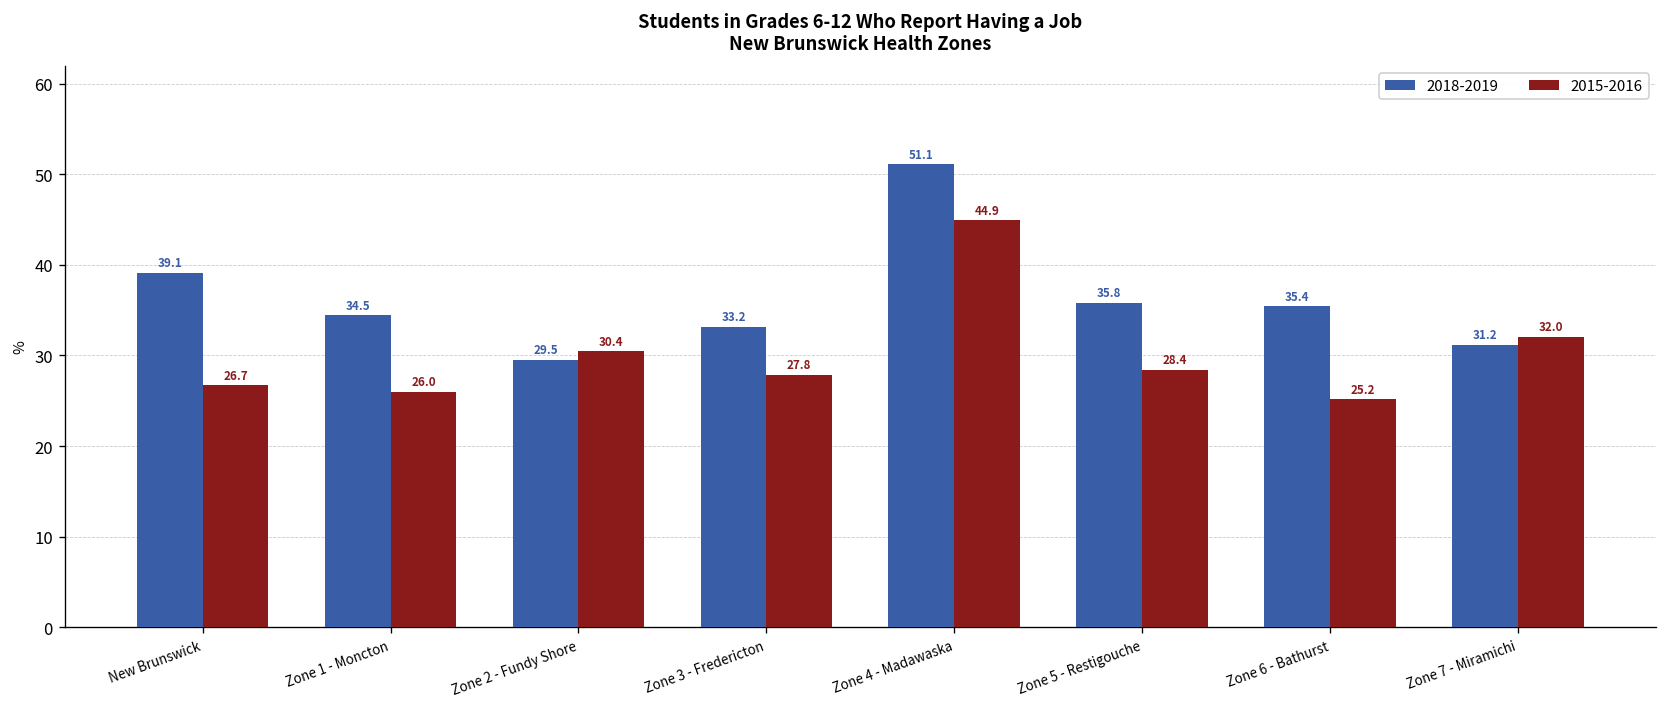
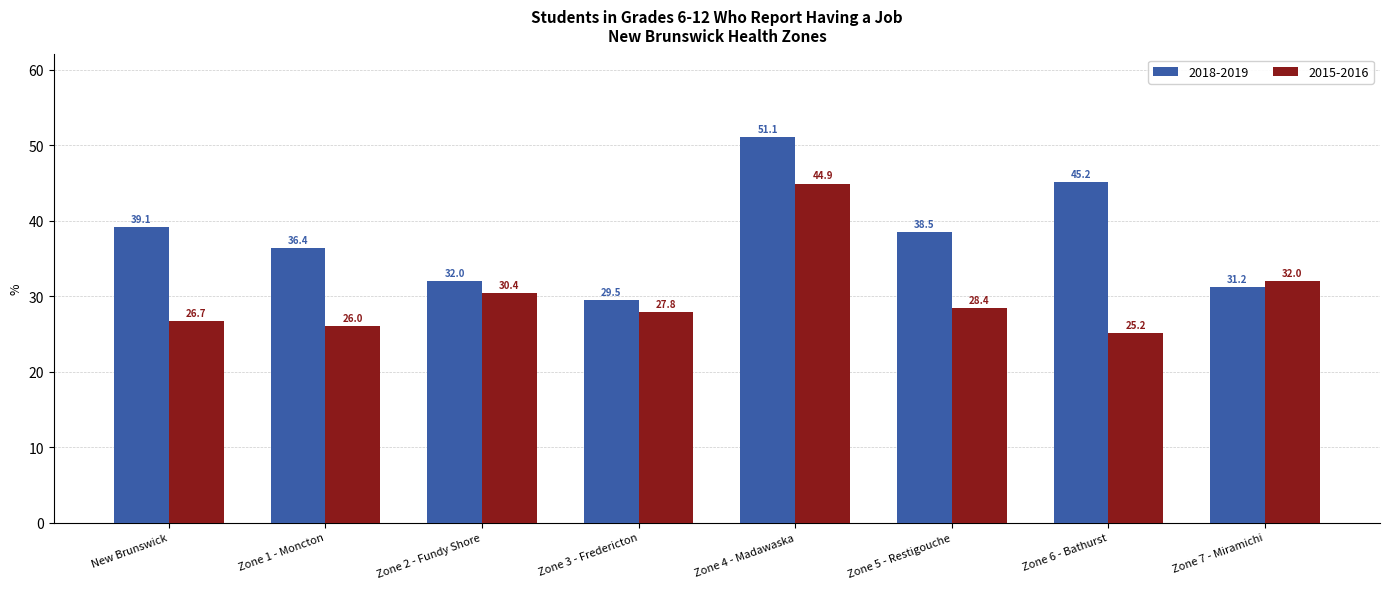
2018-2019, Zone 1 - Moncton: 34.5 -> 36.4
2018-2019, Zone 2 - Fundy Shore: 29.5 -> 32.0
2018-2019, Zone 3 - Fredericton: 33.2 -> 29.5
2018-2019, Zone 5 - Restigouche: 35.8 -> 38.5
2018-2019, Zone 6 - Bathurst: 35.4 -> 45.2
